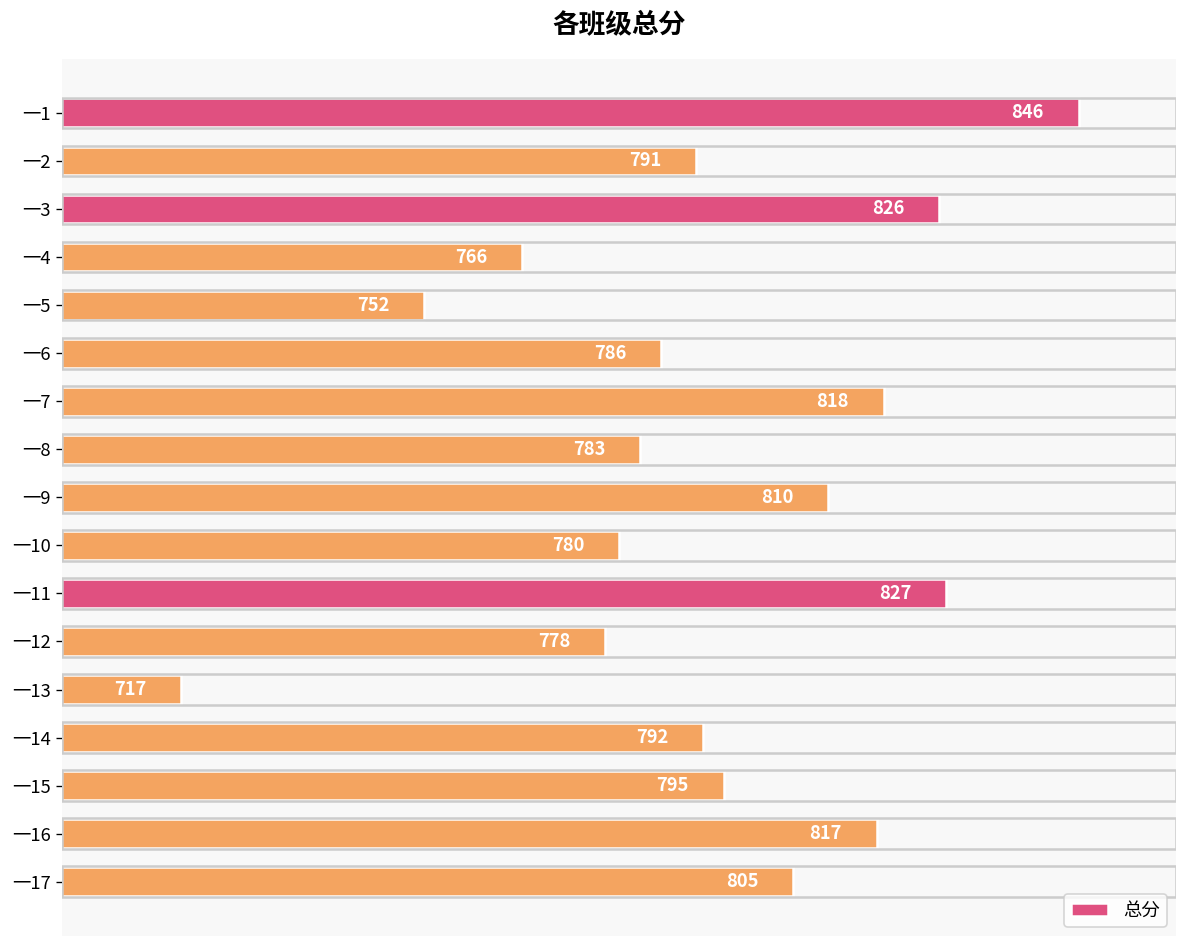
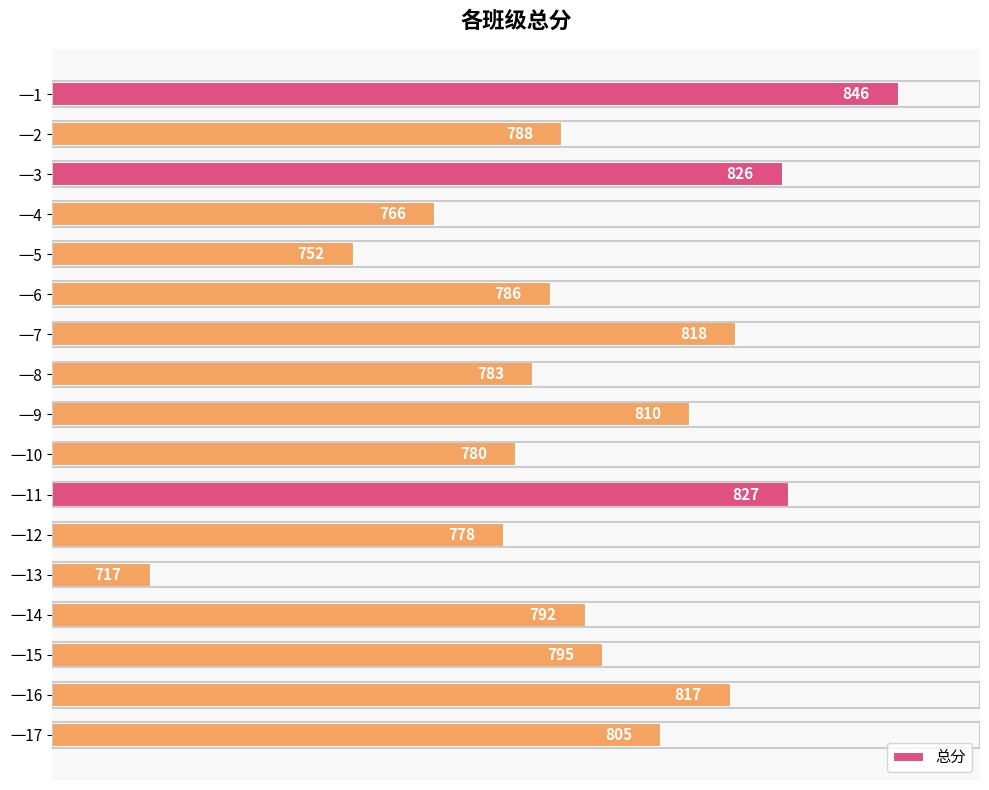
一2: 791 -> 788
